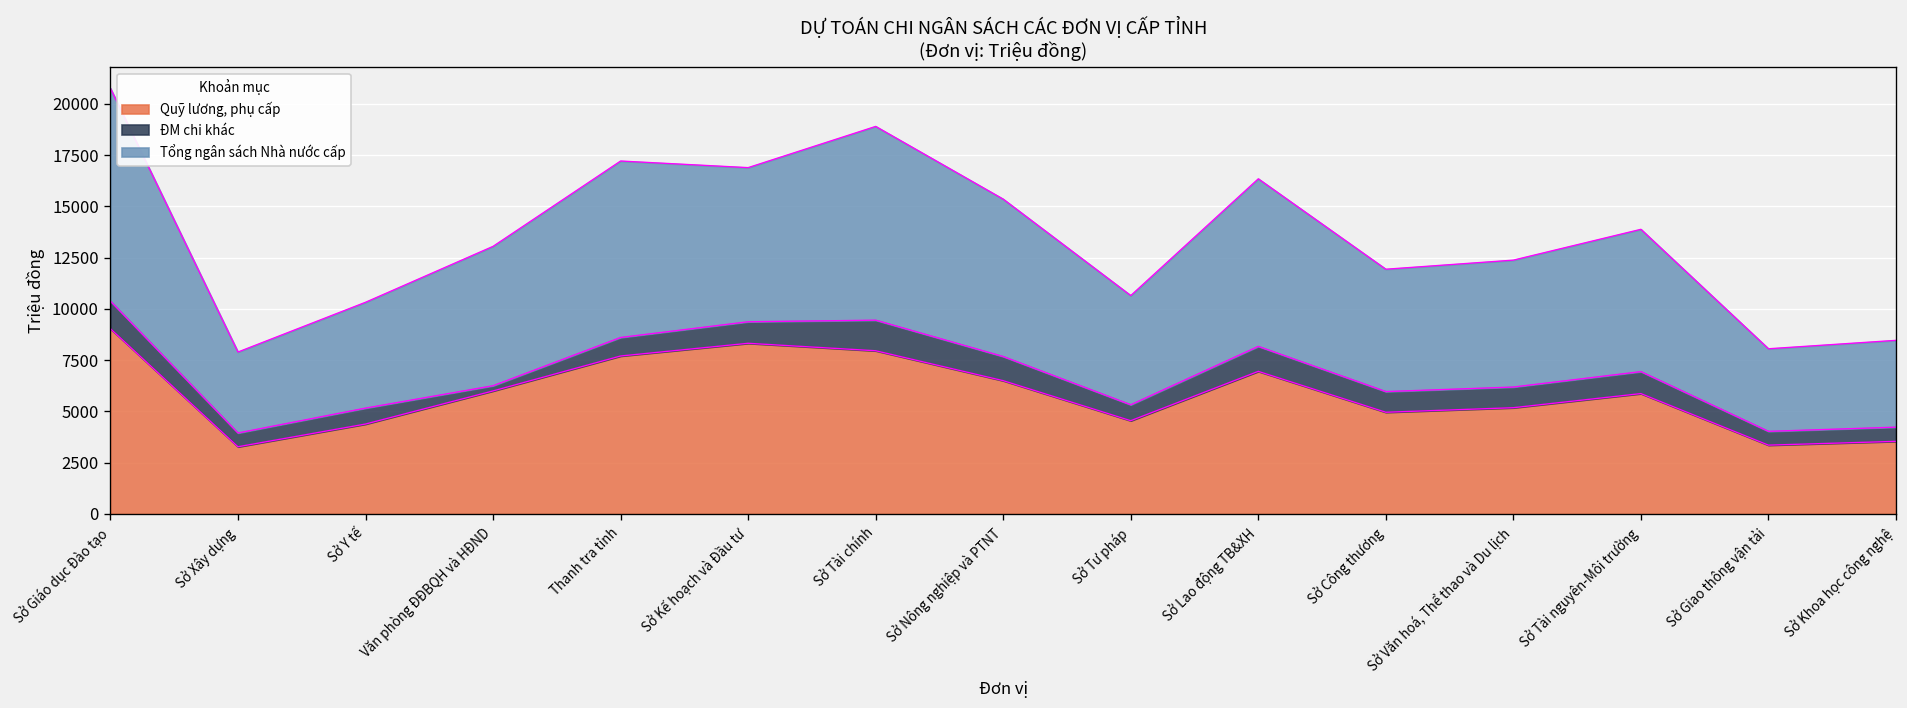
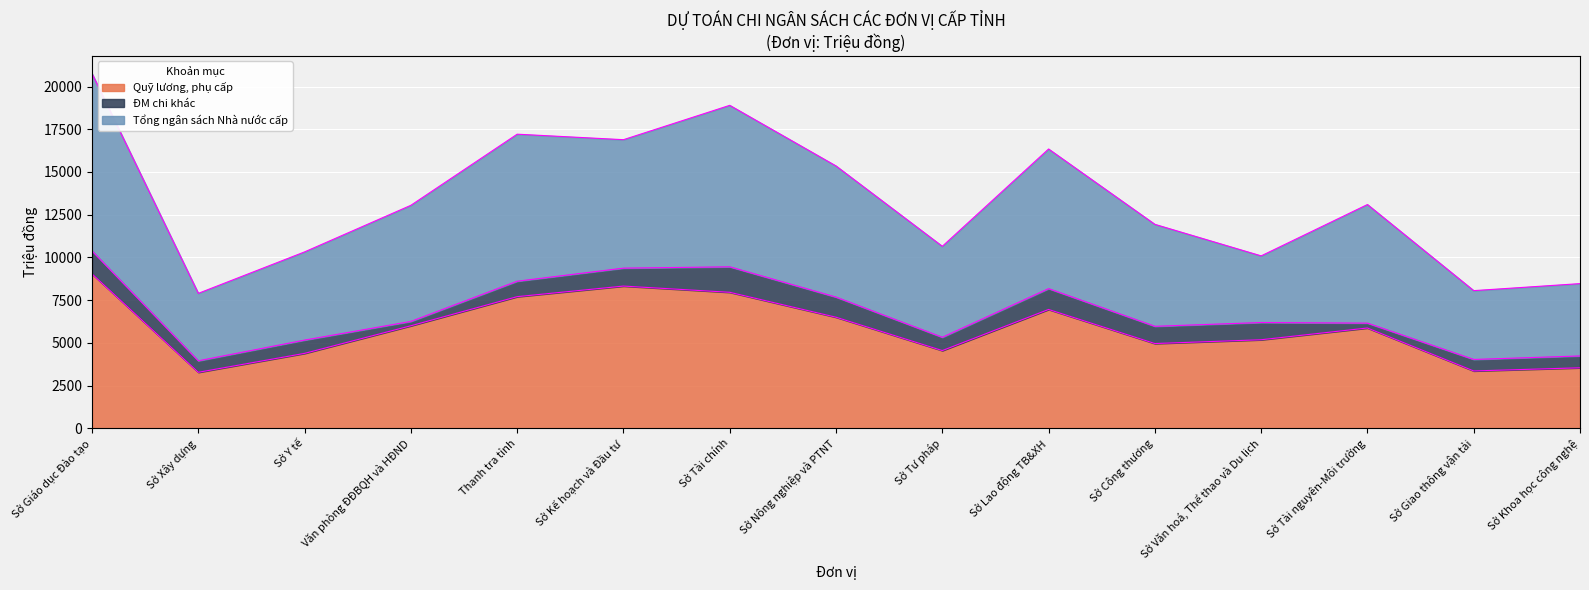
Tổng ngân sách Nhà nước cấp, Sở Văn hoá, Thể thao và Du lịch: 6200 -> 3900
ĐM chi khác, Sở Tài nguyên-Môi trường: 1100 -> 300
